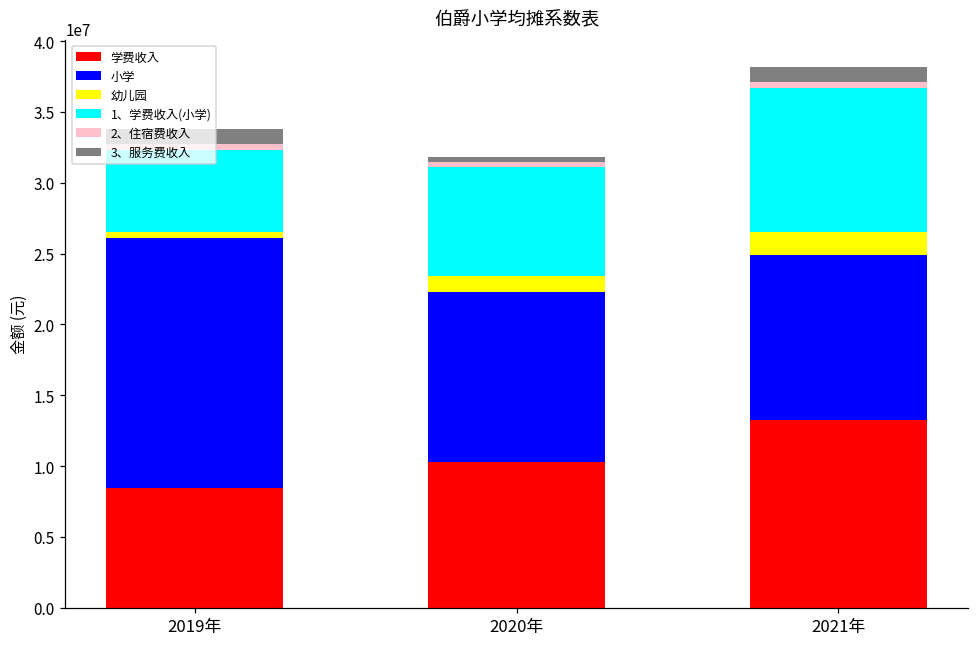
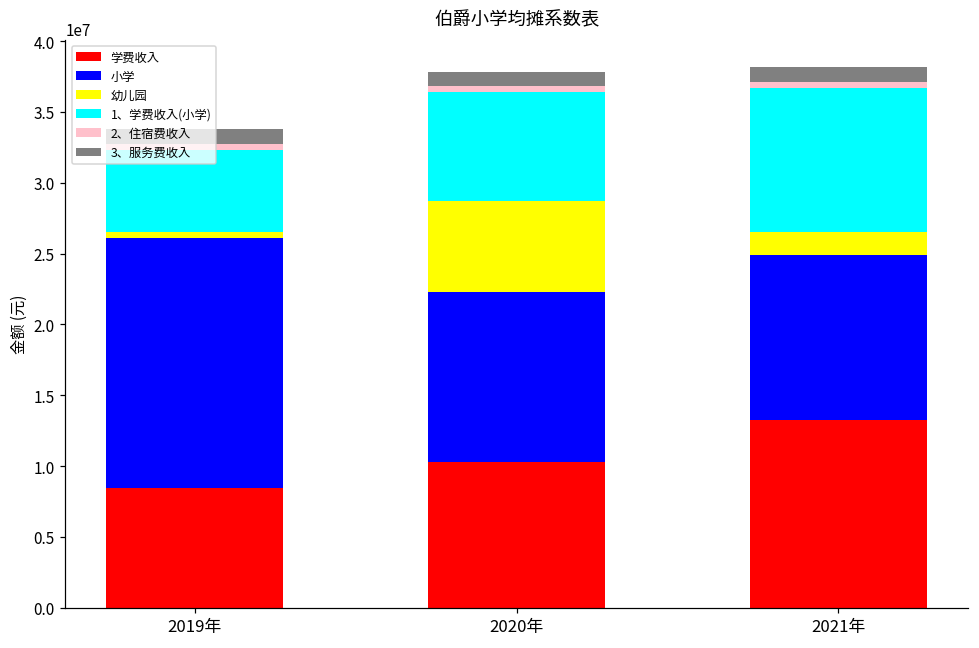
幼儿园, 2020年: 1100000 -> 6400000
3、服务费收入, 2020年: 300000 -> 1000000
